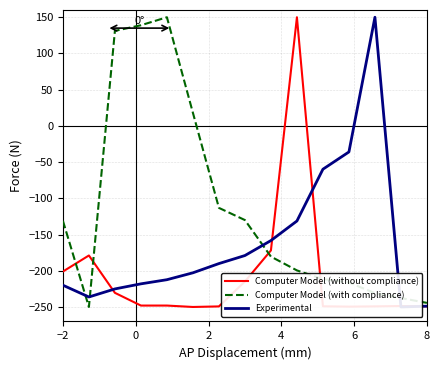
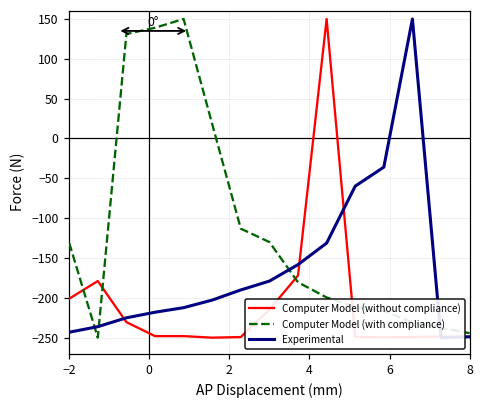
Experimental, −2: -220 -> -240
